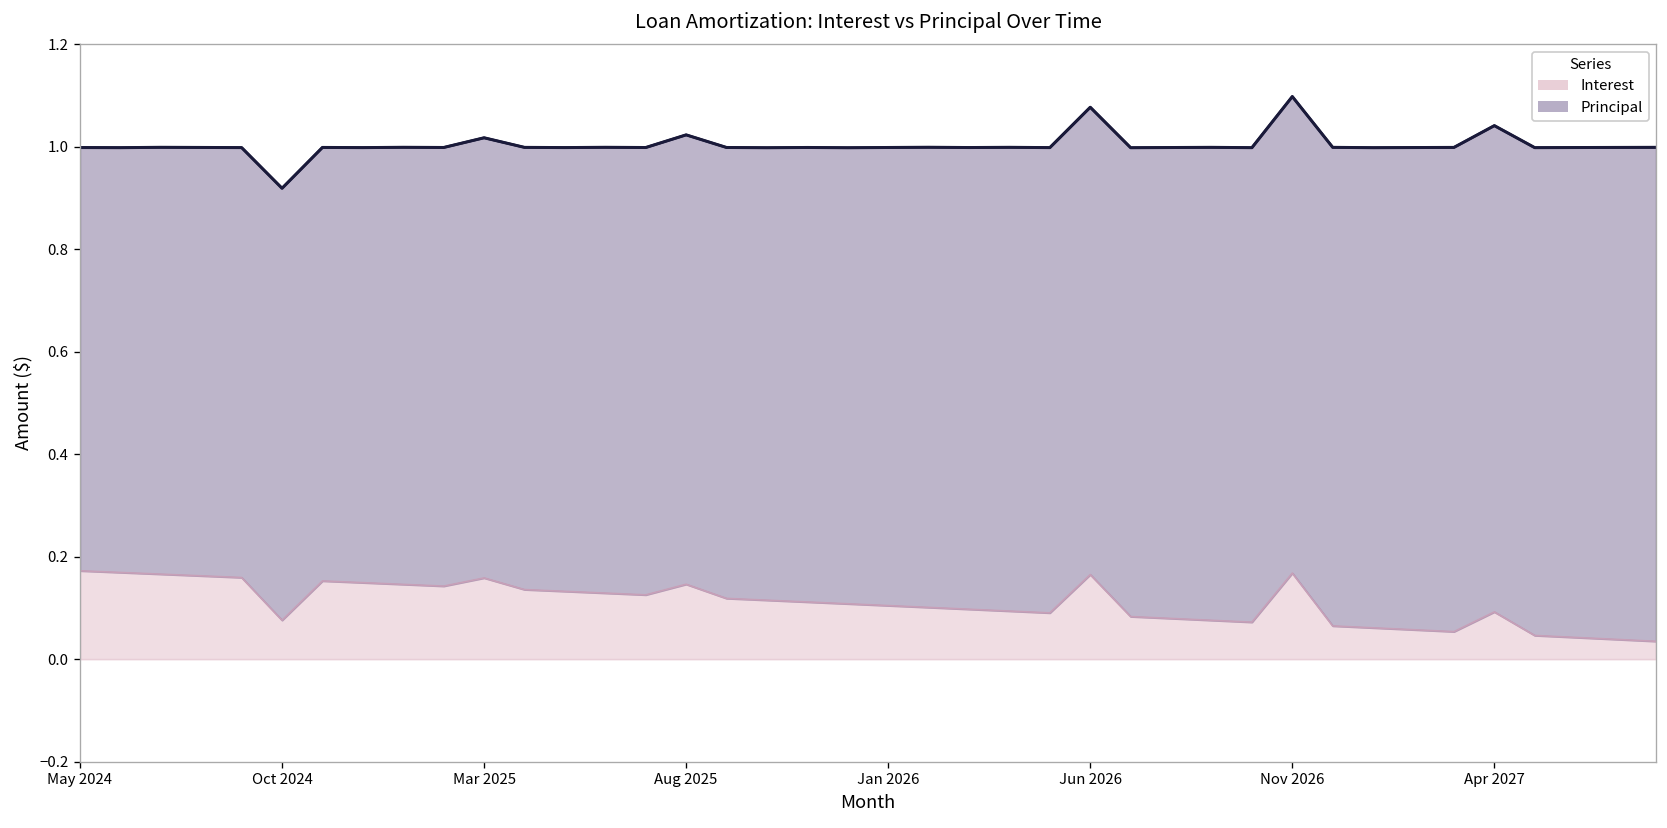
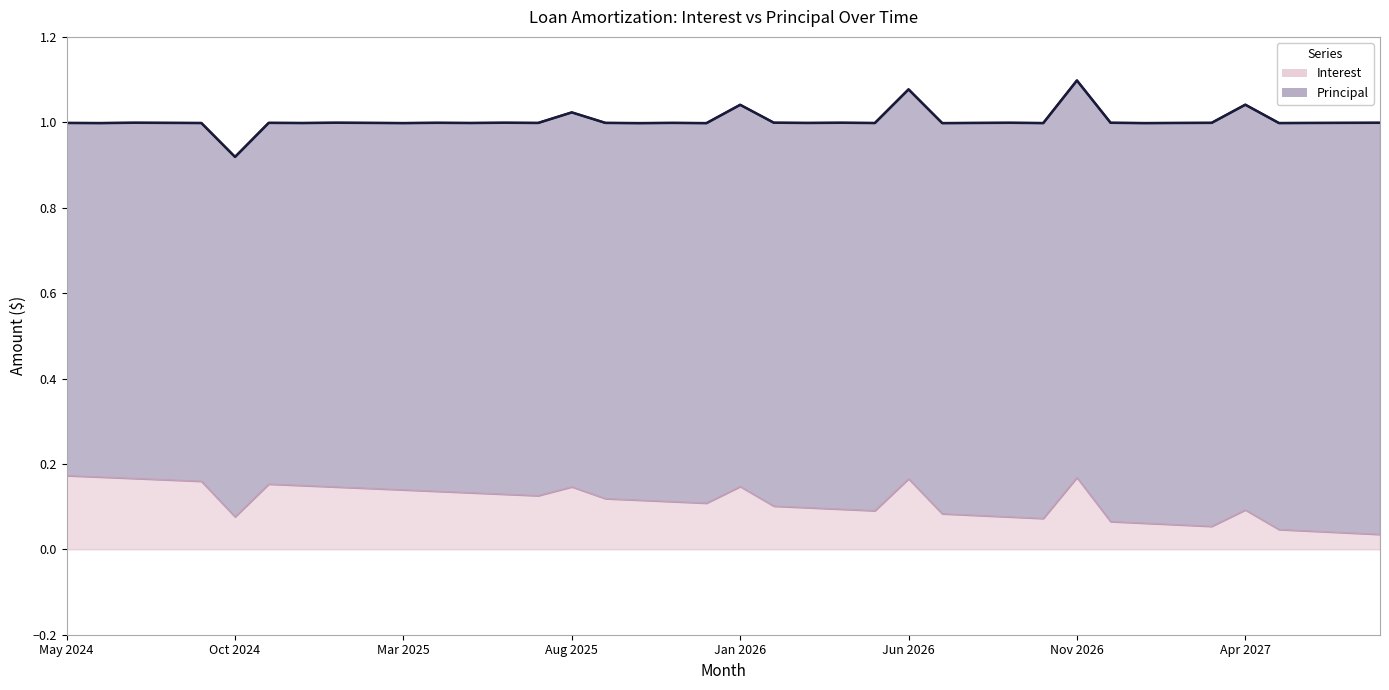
Interest, Mar 2025: 0.16 -> 0.14
Interest, Jan 2026: 0.10 -> 0.15
